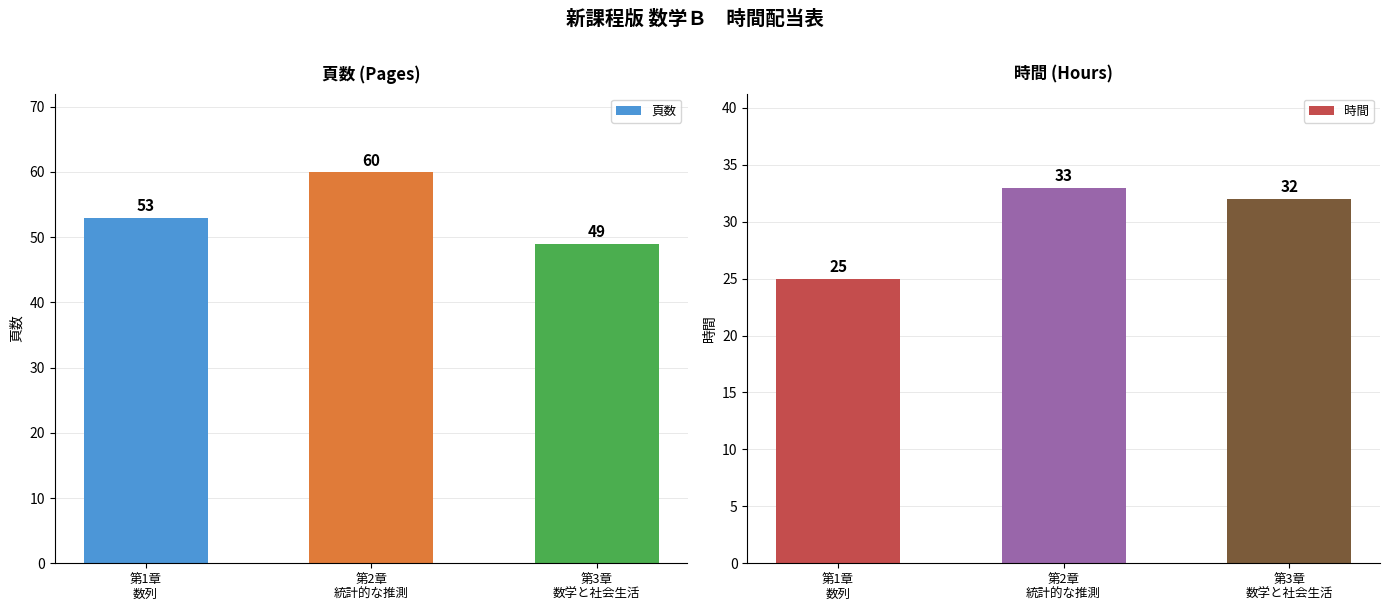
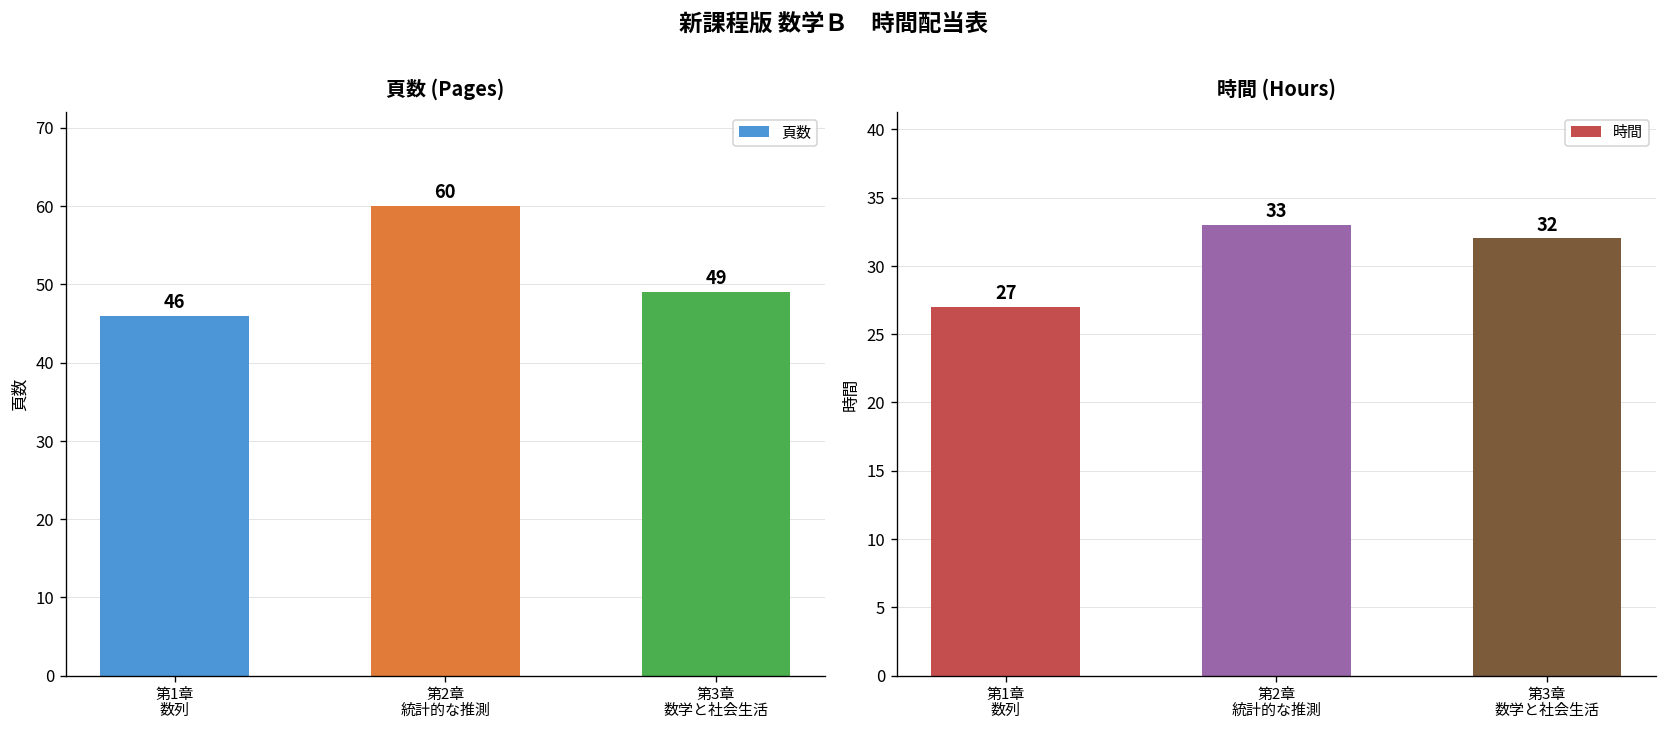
頁数 (Pages), 第1章 数列: 53 -> 46
時間 (Hours), 第1章 数列: 25 -> 27
